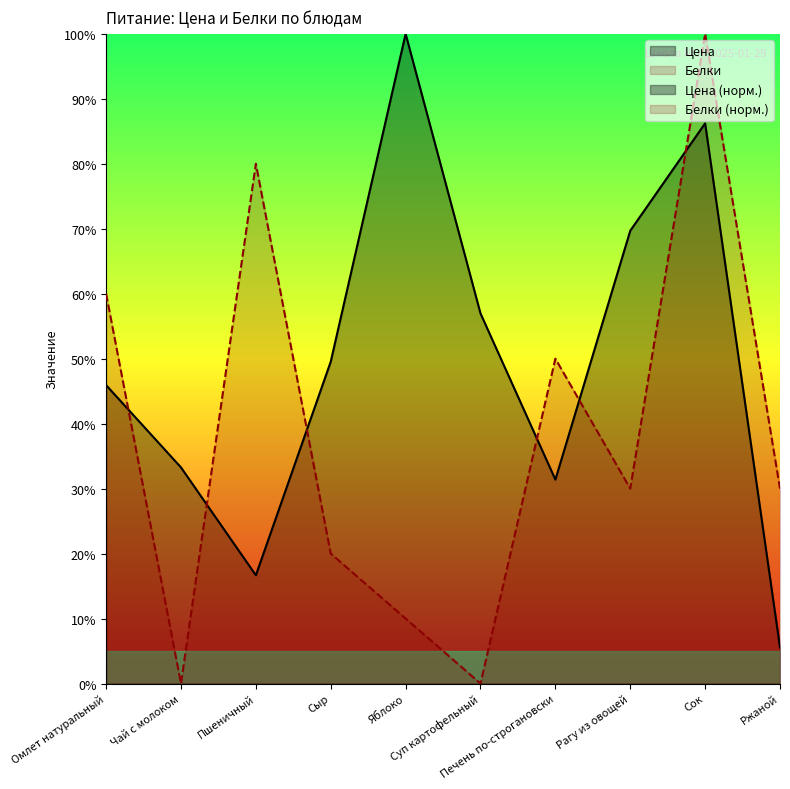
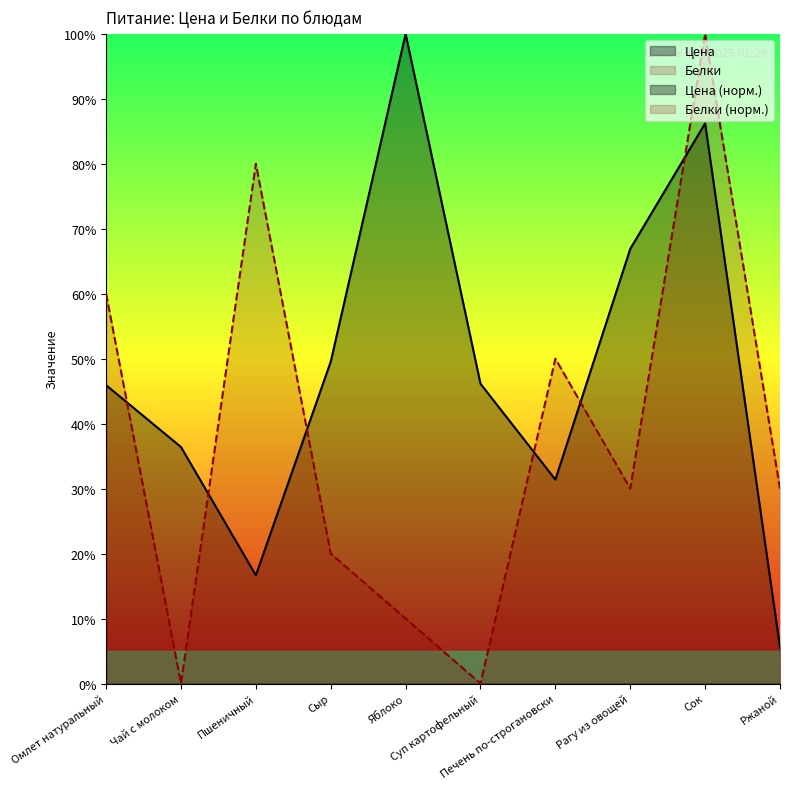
Цена, Чай с молоком: 33% -> 36%
Цена, Суп картофельный: 57% -> 46%
Цена, Рагу из овощей: 70% -> 67%
